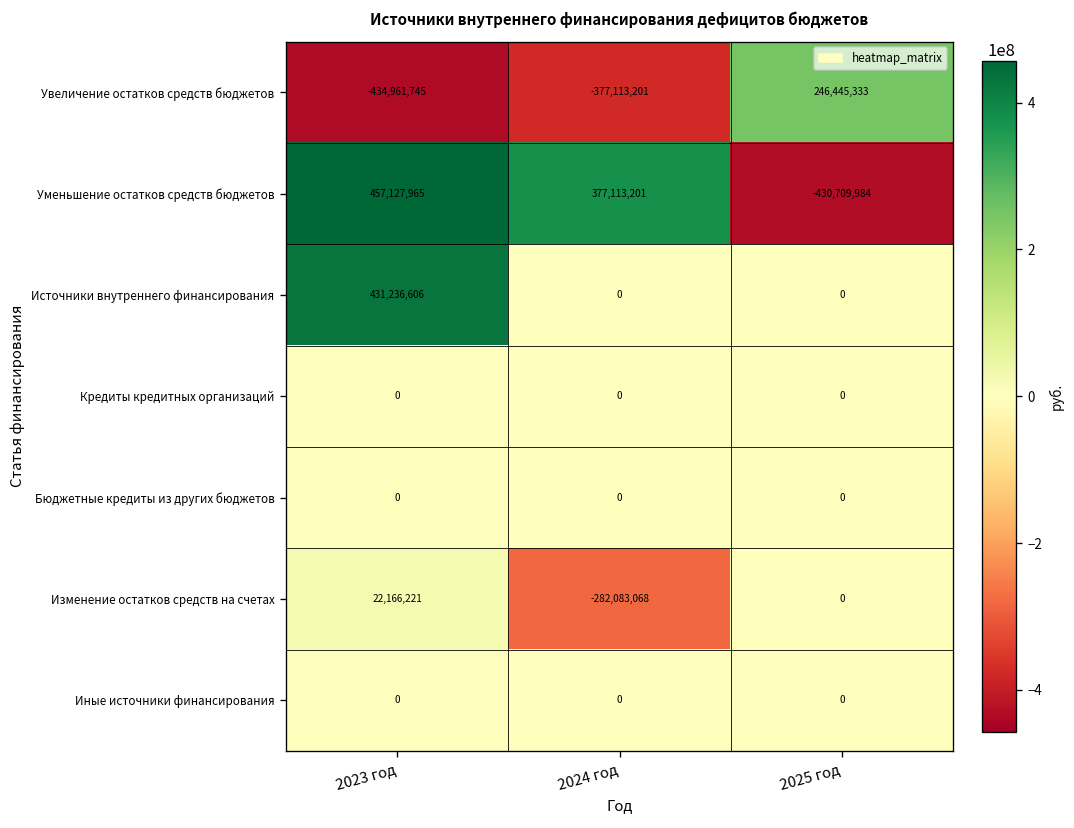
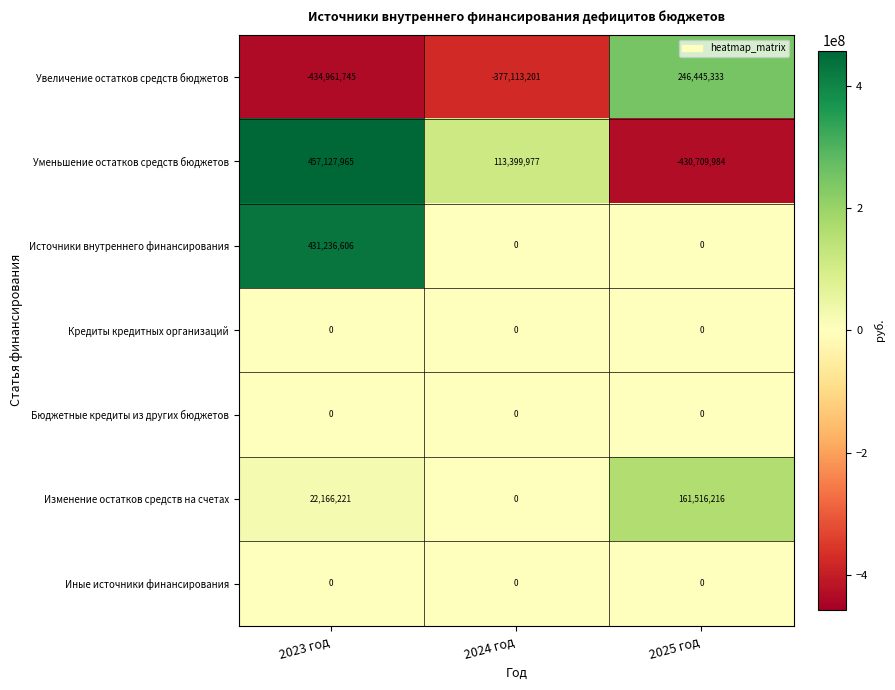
Уменьшение остатков средств бюджетов, 2024 год: 377,113,201 -> 113,399,977
Изменение остатков средств на счетах, 2024 год: -282,083,068 -> 0
Изменение остатков средств на счетах, 2025 год: 0 -> 161,516,216
